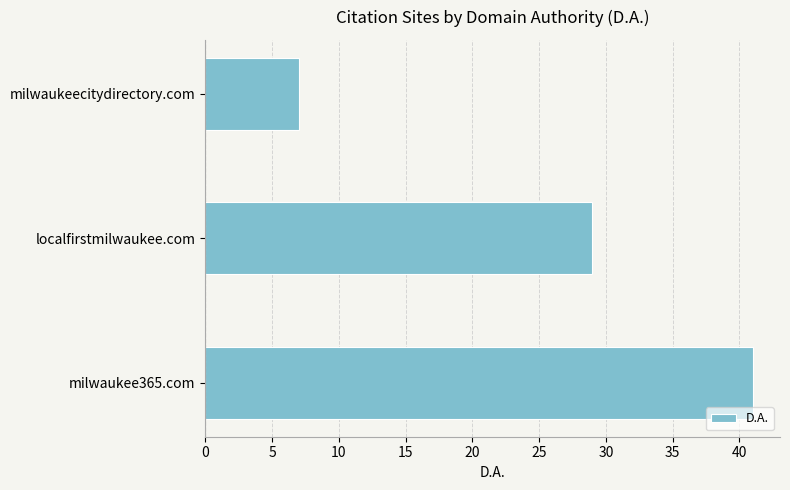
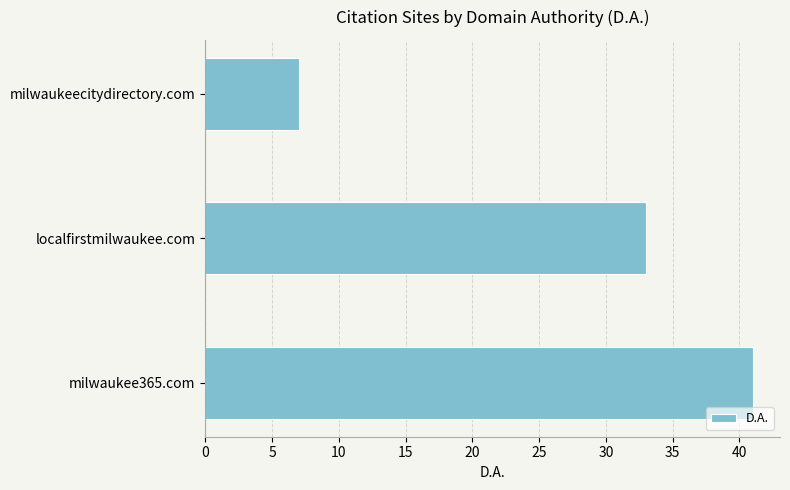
localfirstmilwaukee.com: 29 -> 33
